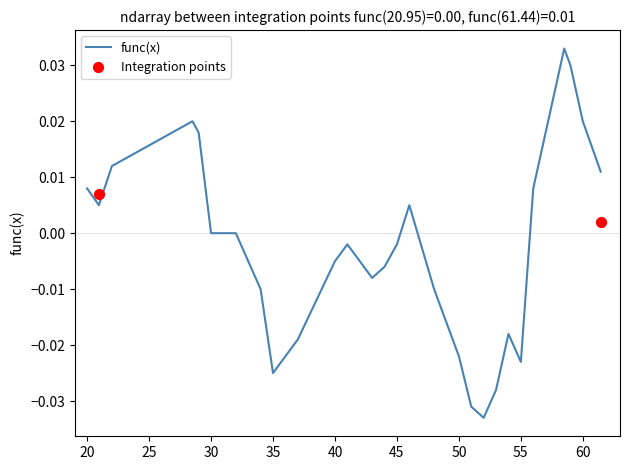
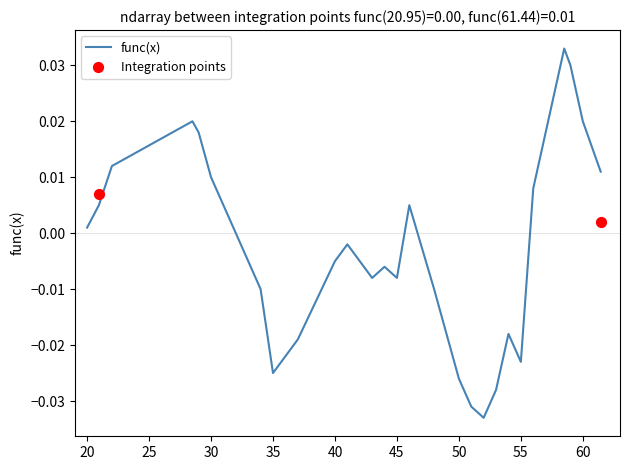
func(x), 20: 0.008 -> 0.001
func(x), 30: 0.00 -> 0.01
func(x), 45: -0.002 -> -0.008
func(x), 50: -0.022 -> -0.026
